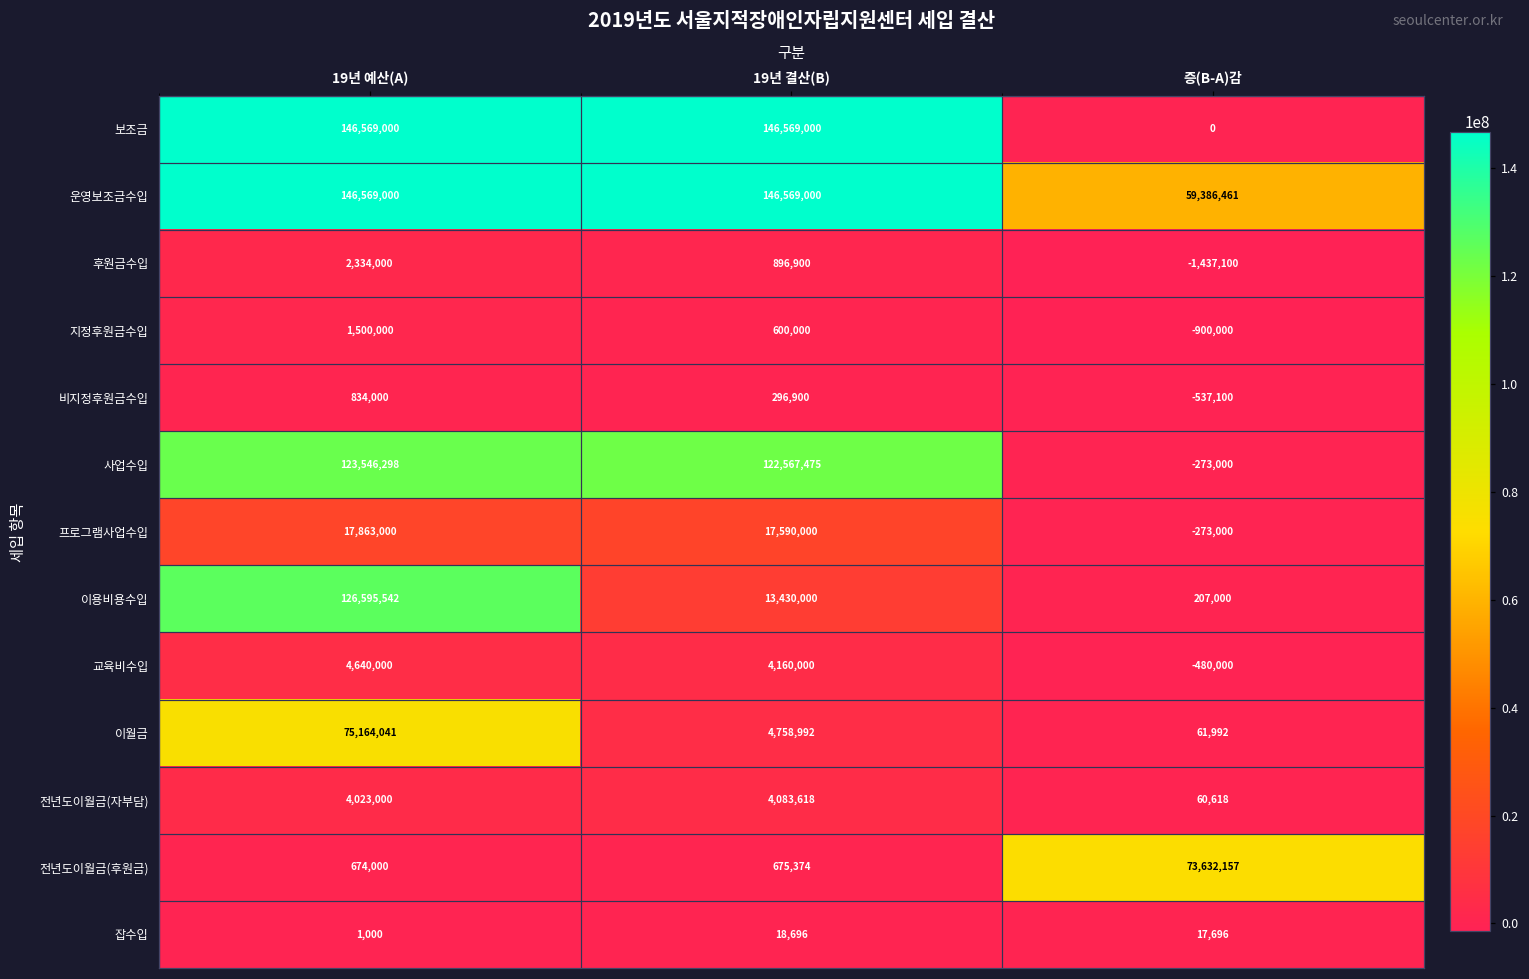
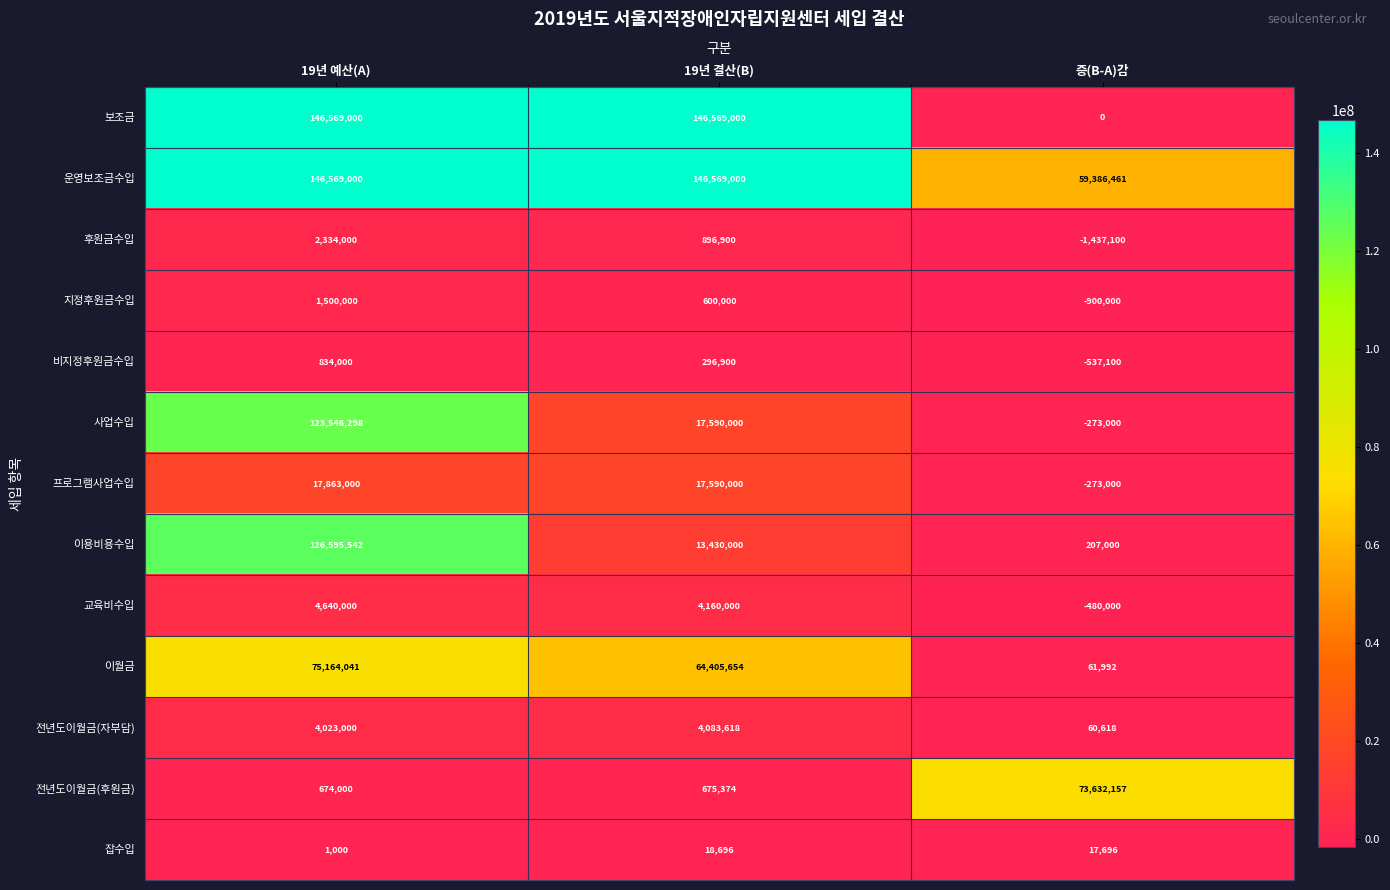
사업수입, 19년 결산(B): 122,567,475 -> 17,590,000
이월금, 19년 결산(B): 4,758,992 -> 64,405,654
